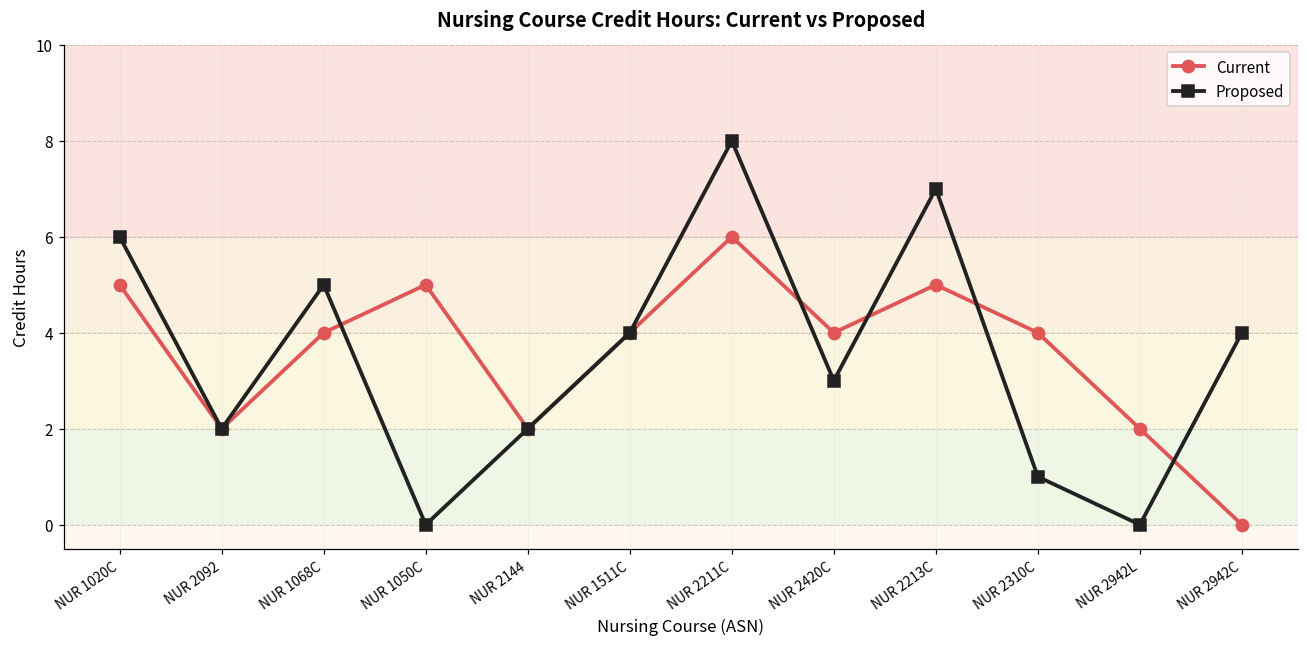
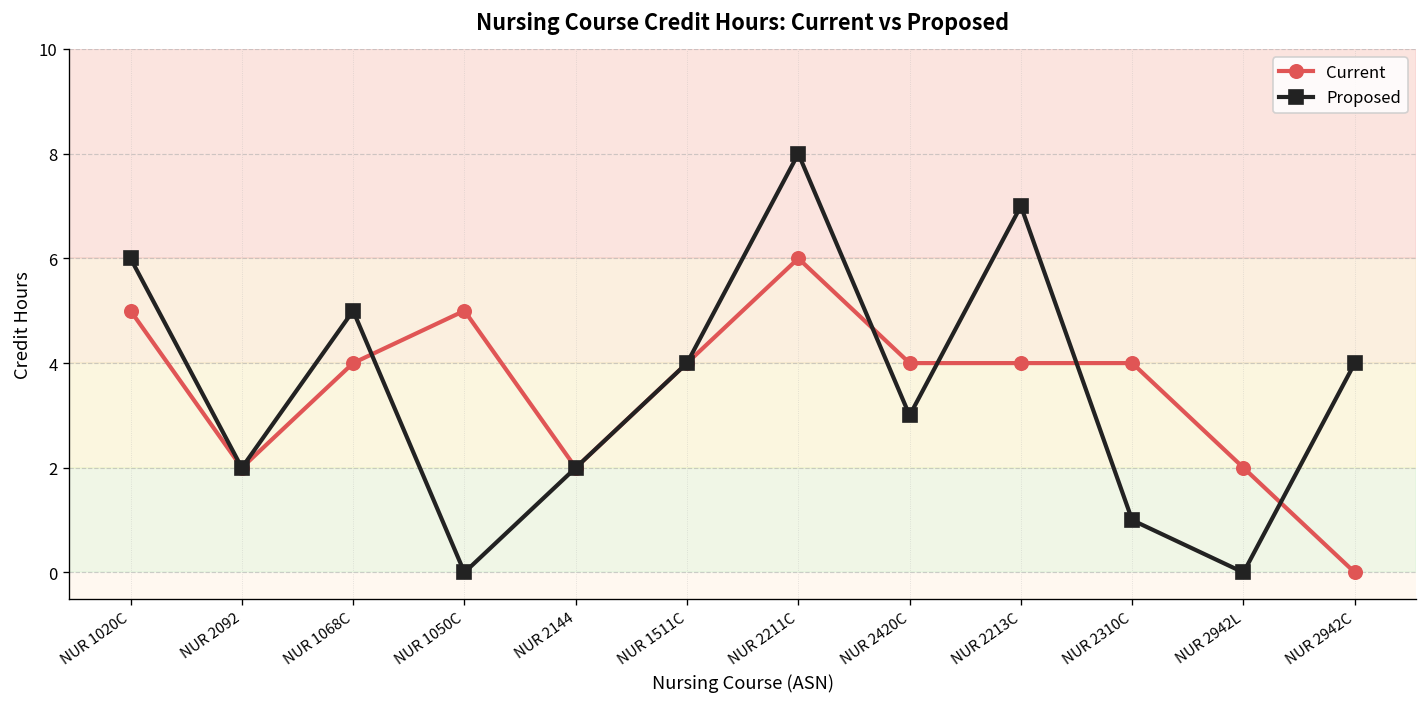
Current, NUR 2213C: 5 -> 4
